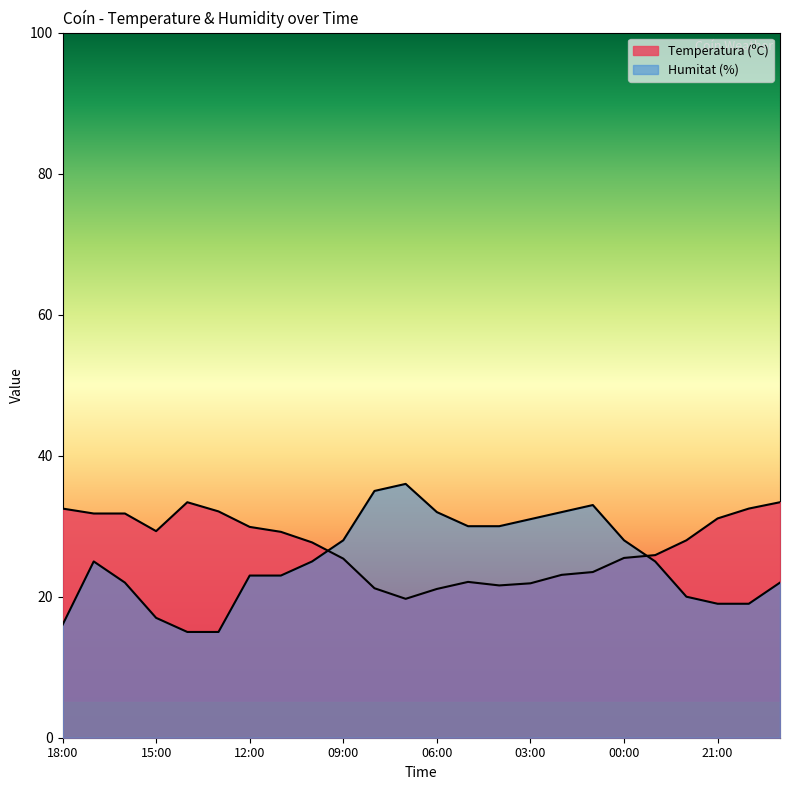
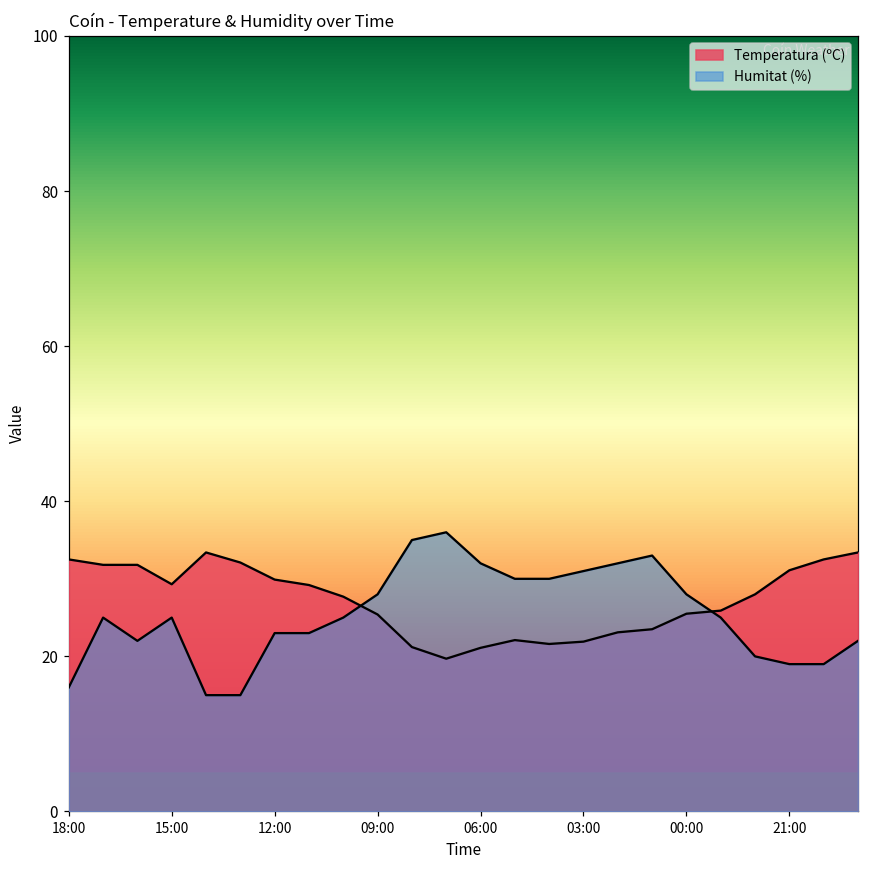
Humitat (%), 15:00: 17 -> 25
